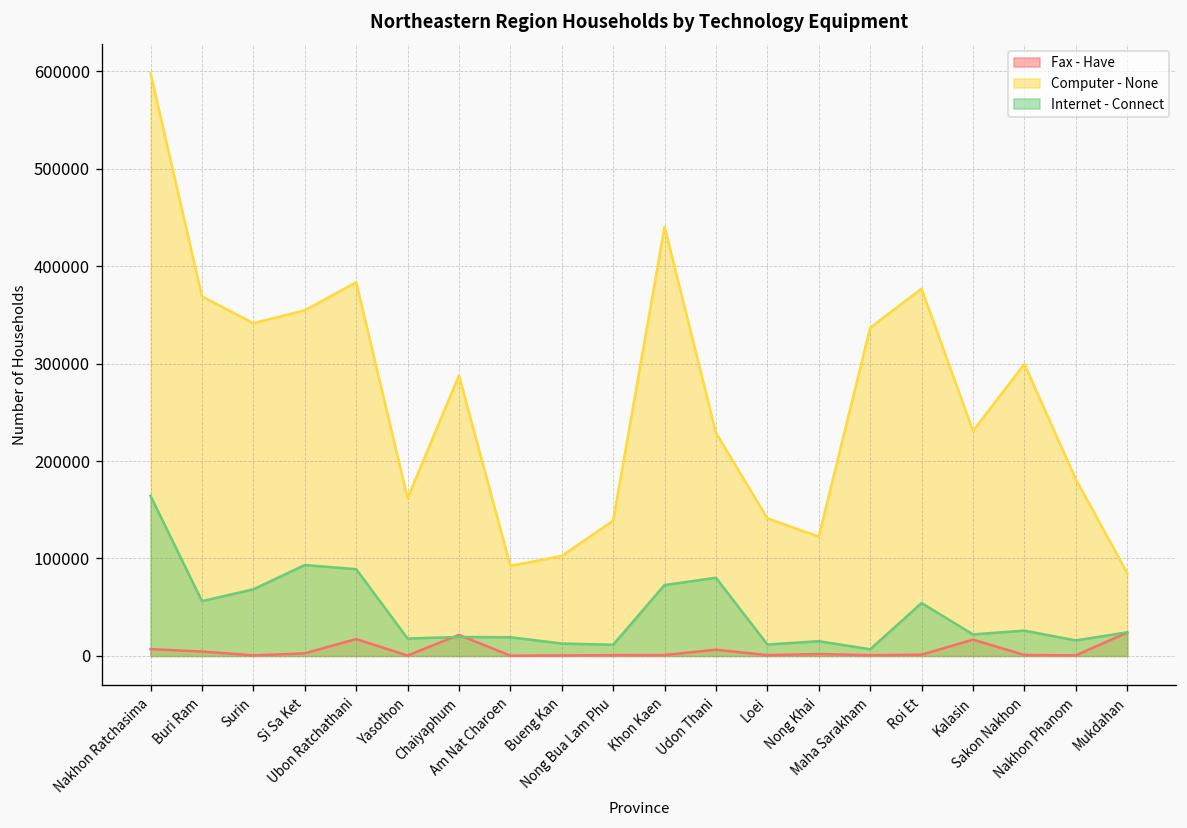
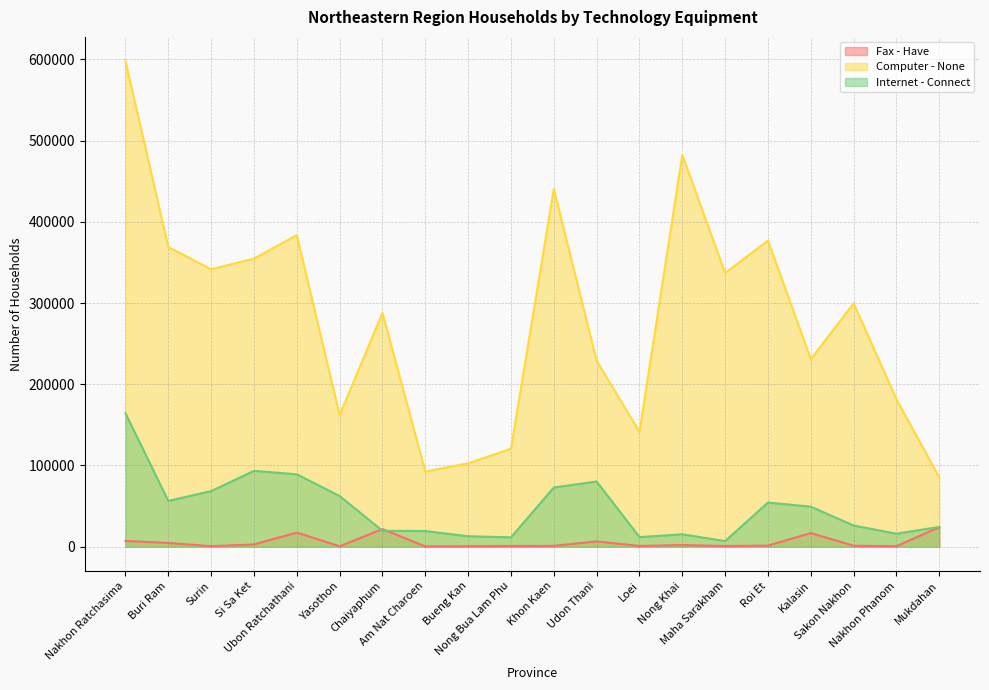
Internet - Connect, Yasothon: 20000 -> 60000
Computer - None, Nong Bua Lam Phu: 140000 -> 120000
Computer - None, Nong Khai: 120000 -> 480000
Internet - Connect, Kalasin: 20000 -> 50000
